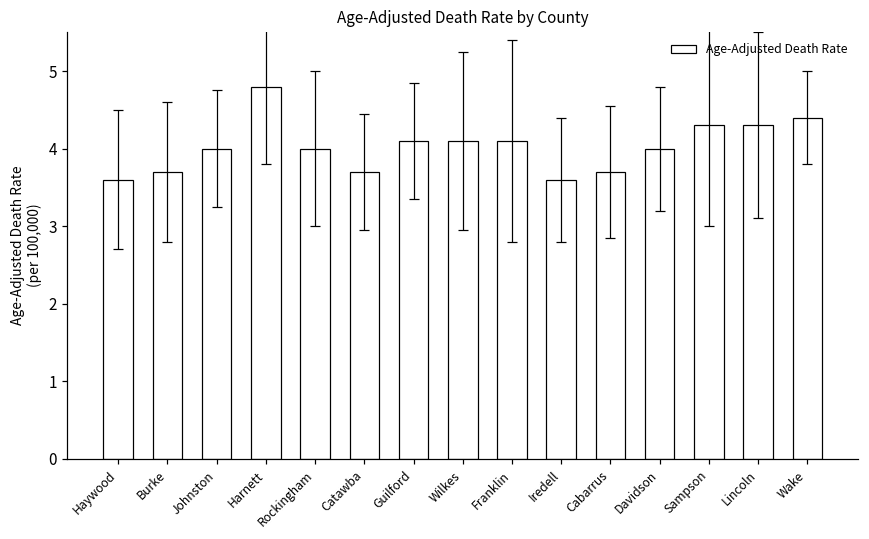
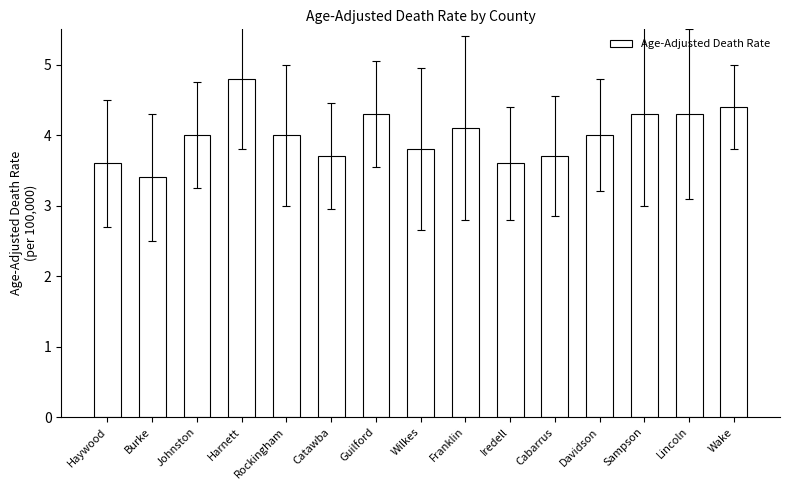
Age-Adjusted Death Rate, Burke: 3.7 -> 3.4
Age-Adjusted Death Rate, Guilford: 4.1 -> 4.3
Age-Adjusted Death Rate, Wilkes: 4.1 -> 3.8
